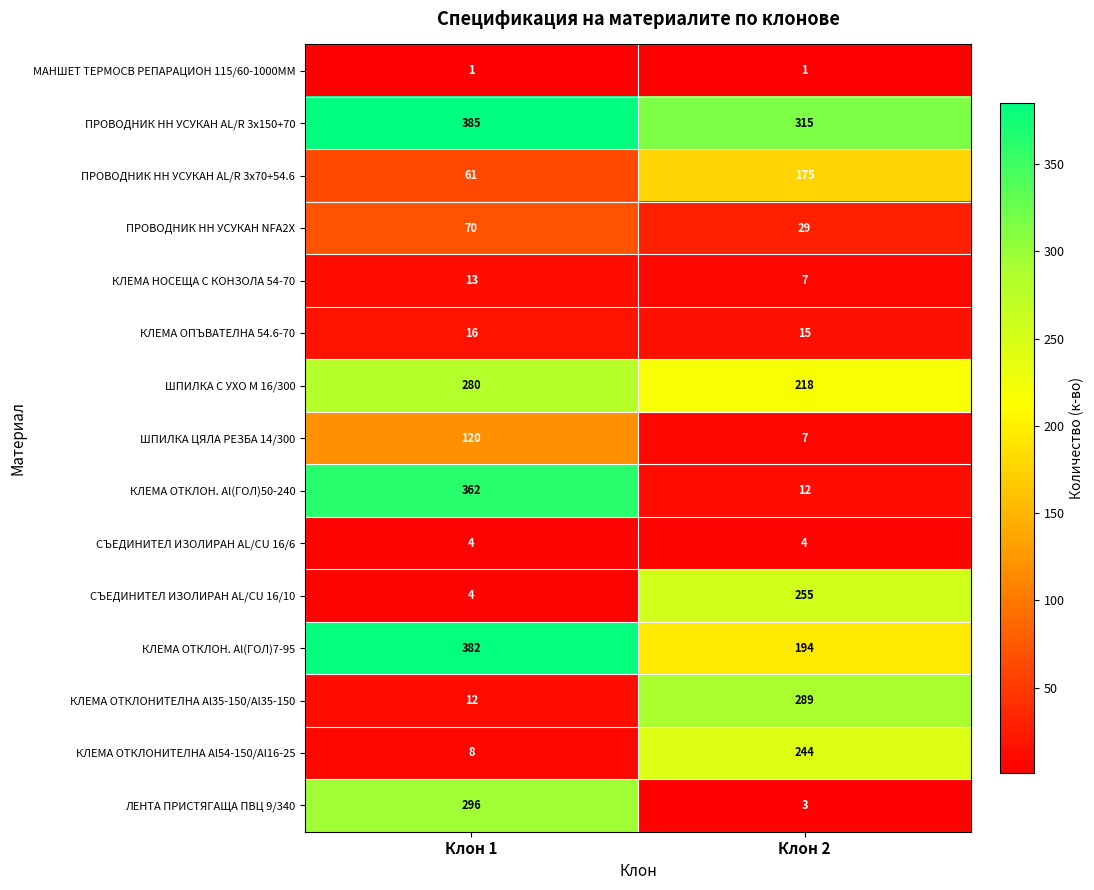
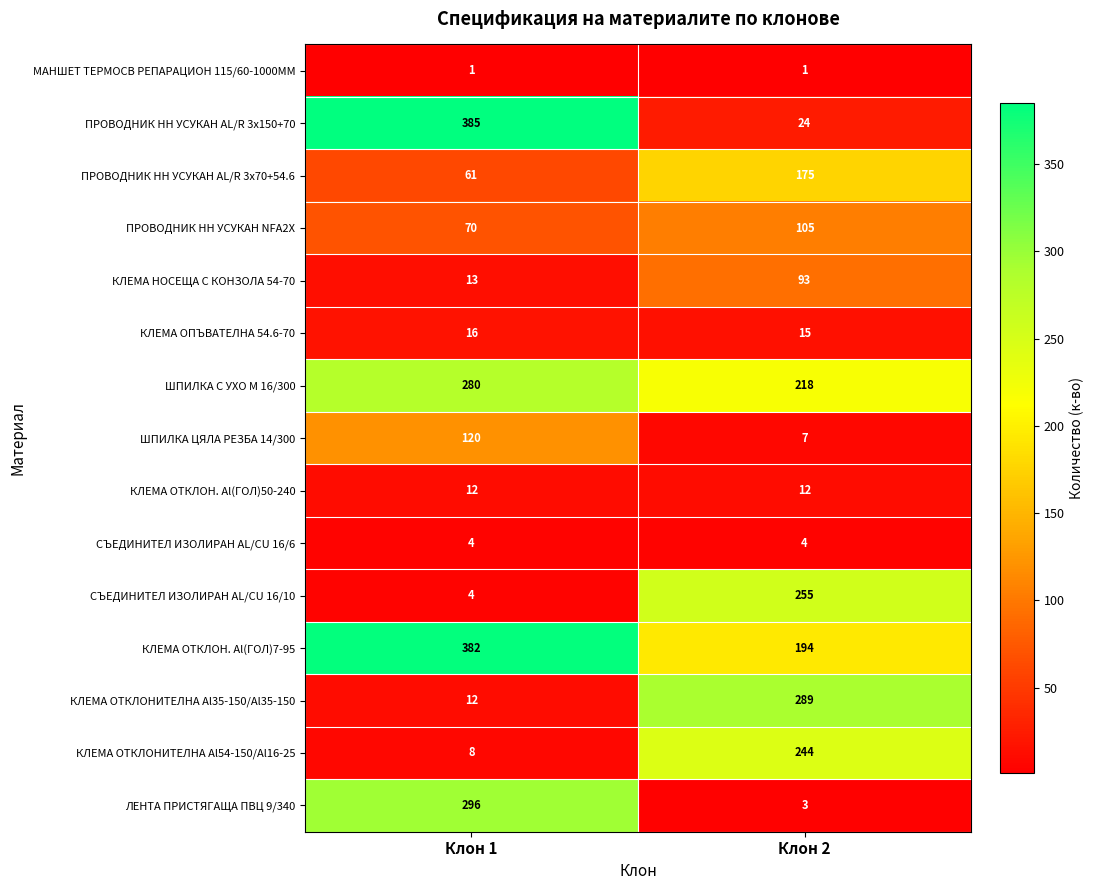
ПРОВОДНИК НН УСУКАН AL/R 3х150+70, Клон 2: 315 -> 24
ПРОВОДНИК НН УСУКАН NFA2X, Клон 2: 29 -> 105
КЛЕМА НОСЕЩА С КОНЗОЛА 54-70, Клон 2: 7 -> 93
КЛЕМА ОТКЛОН. Al(ГОЛ)50-240, Клон 1: 362 -> 12
